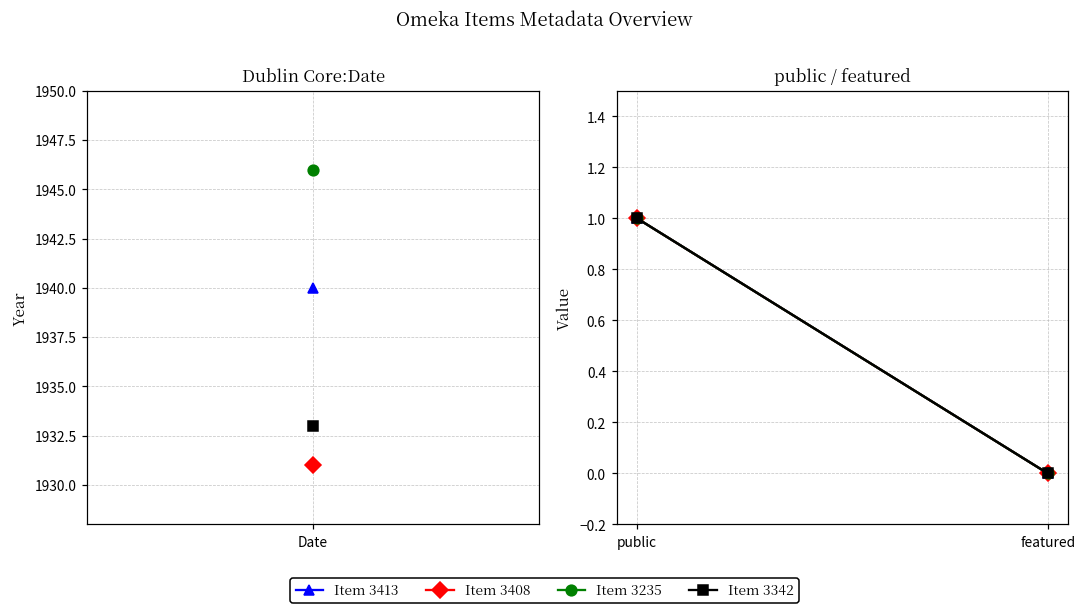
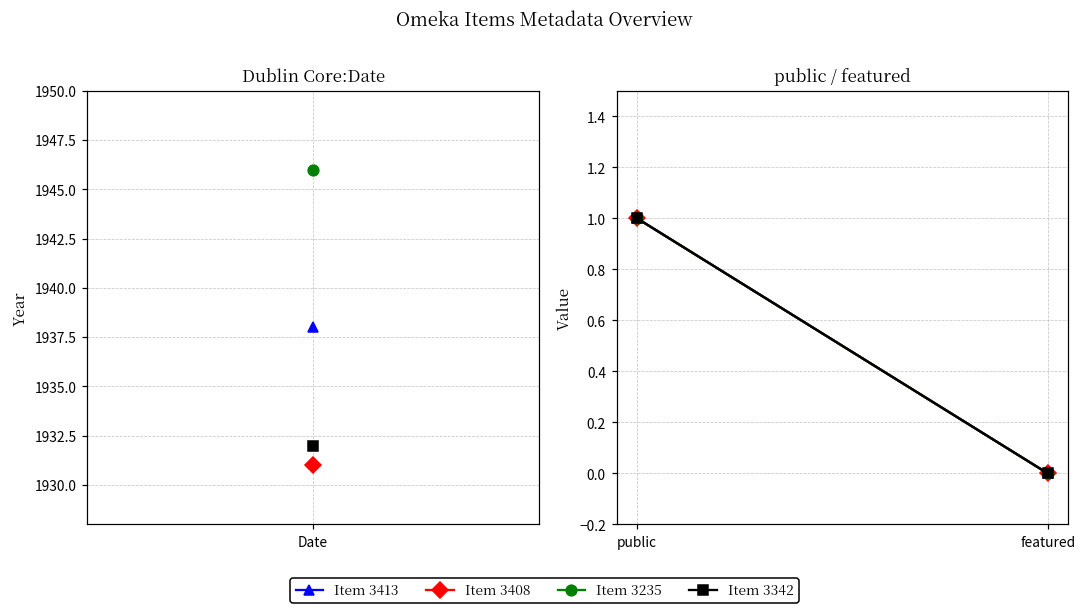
Dublin Core:Date, Item 3413, Date: 1940 -> 1938
Dublin Core:Date, Item 3342, Date: 1933 -> 1932
